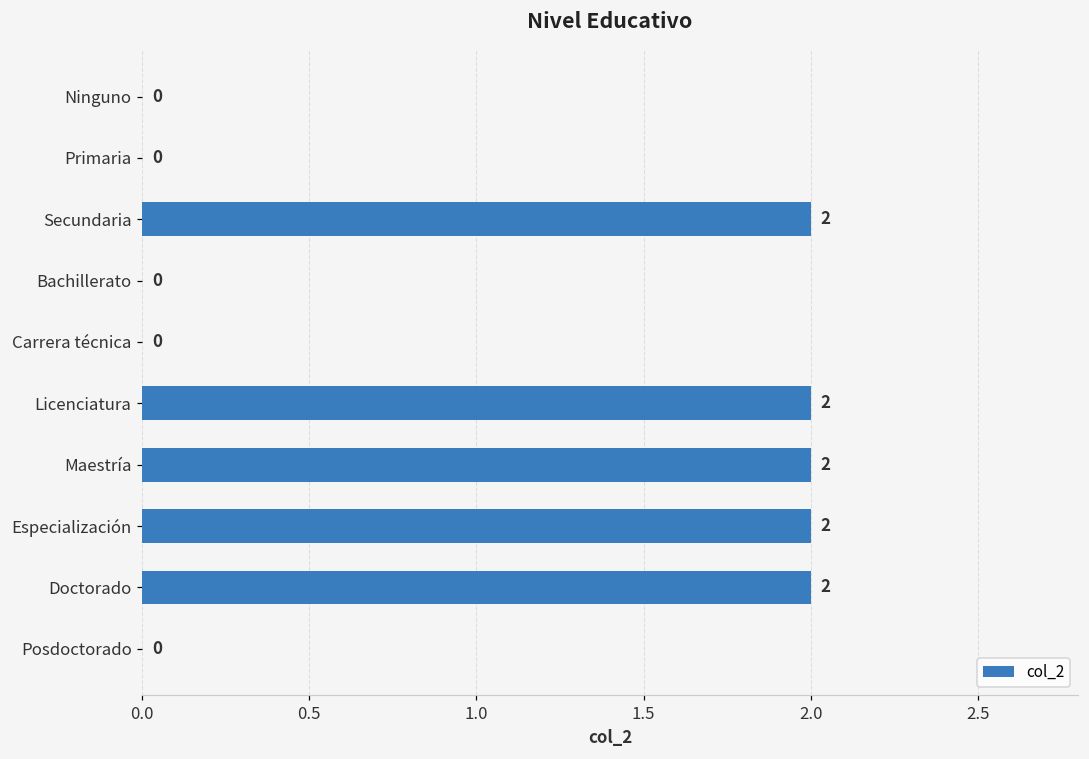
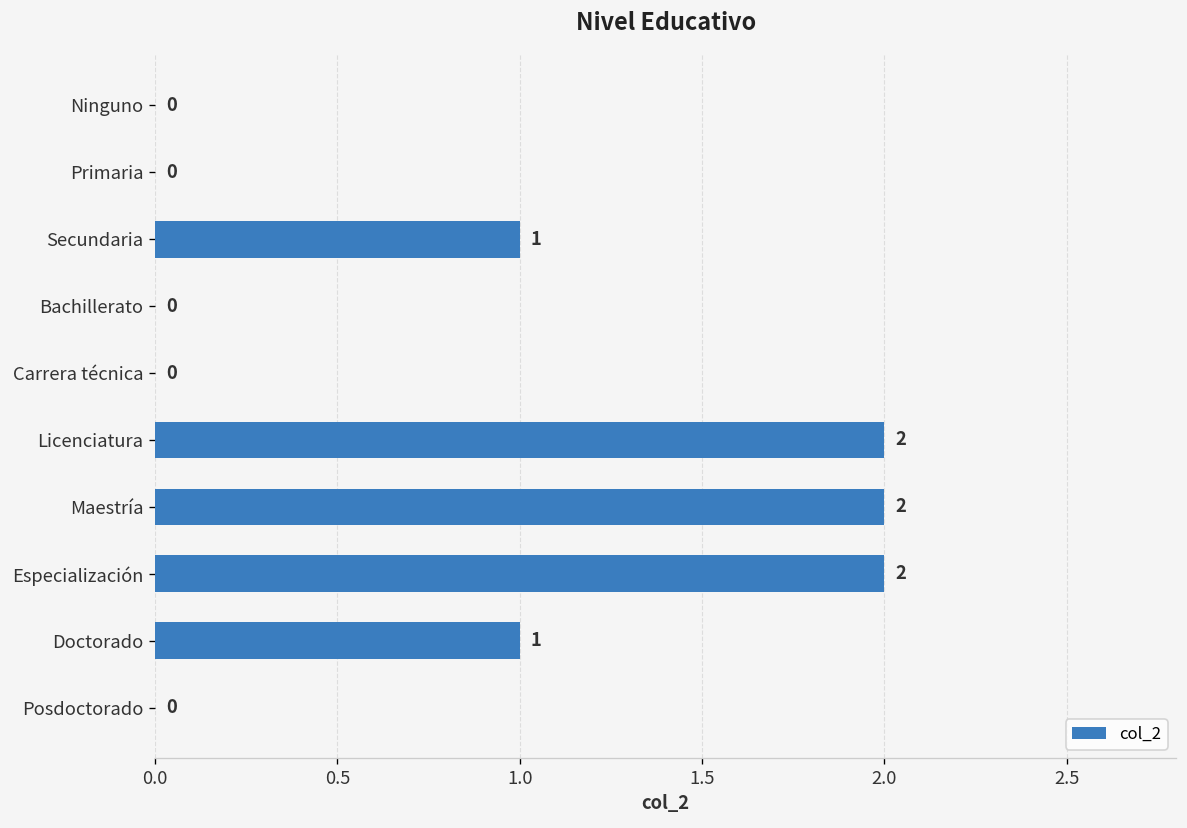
Secundaria: 2 -> 1
Doctorado: 2 -> 1
